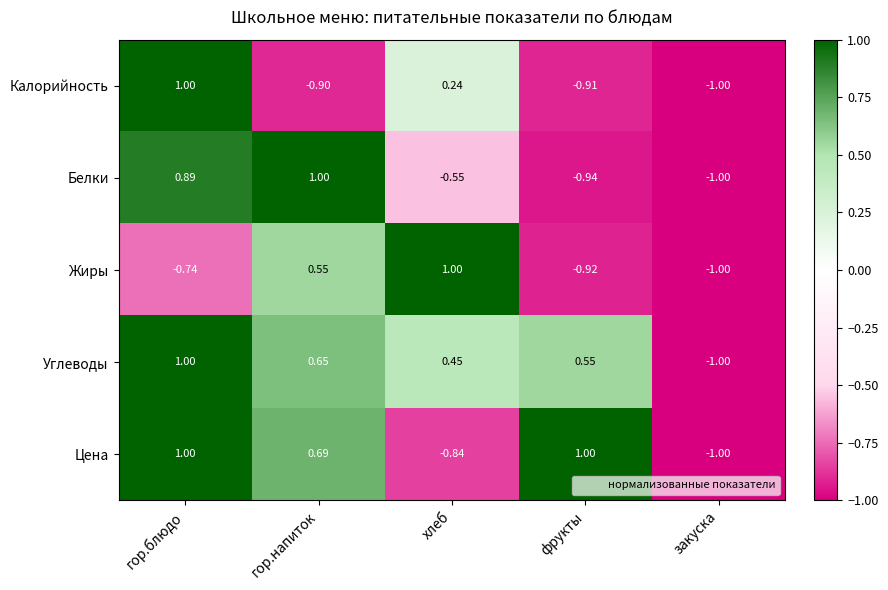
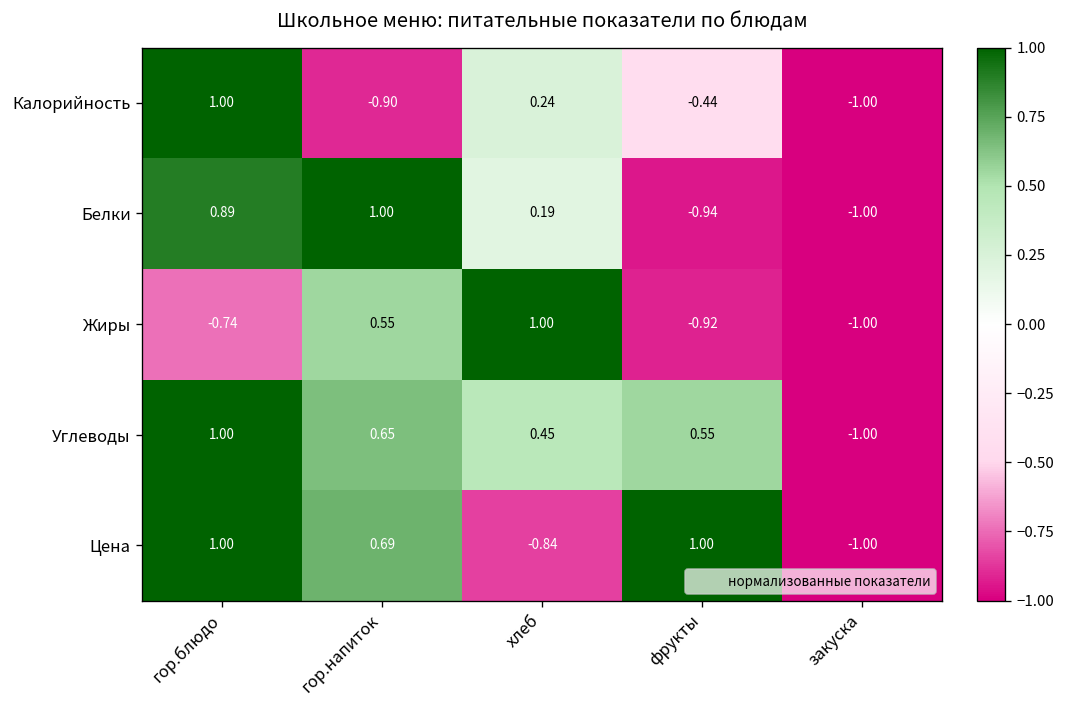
Калорийность, фрукты: -0.91 -> -0.44
Белки, хлеб: -0.55 -> 0.19
